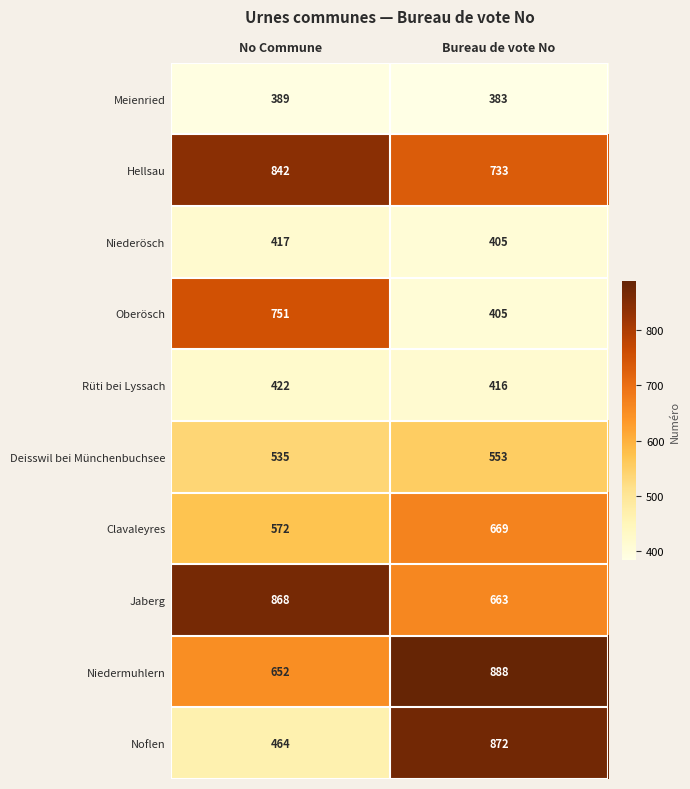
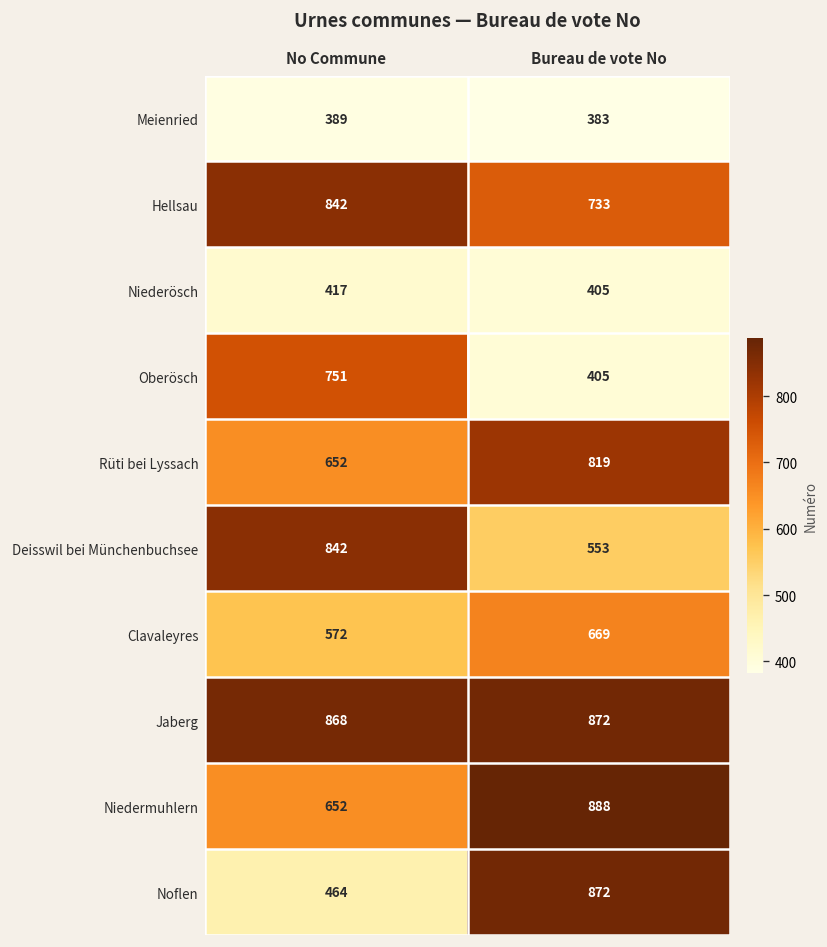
Rüti bei Lyssach, No Commune: 422 -> 652
Rüti bei Lyssach, Bureau de vote No: 416 -> 819
Deisswil bei Münchenbuchsee, No Commune: 535 -> 842
Jaberg, Bureau de vote No: 663 -> 872
